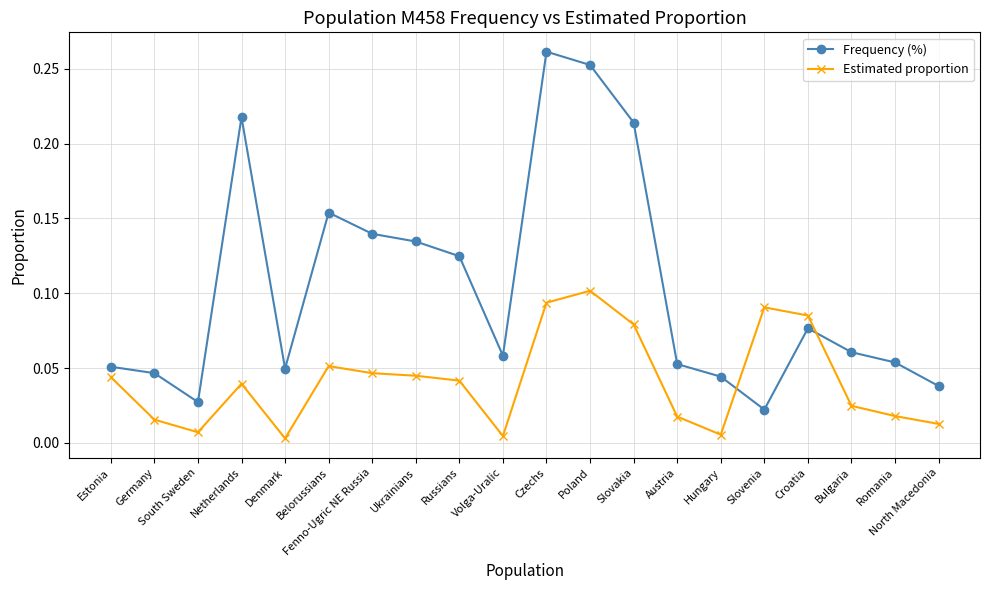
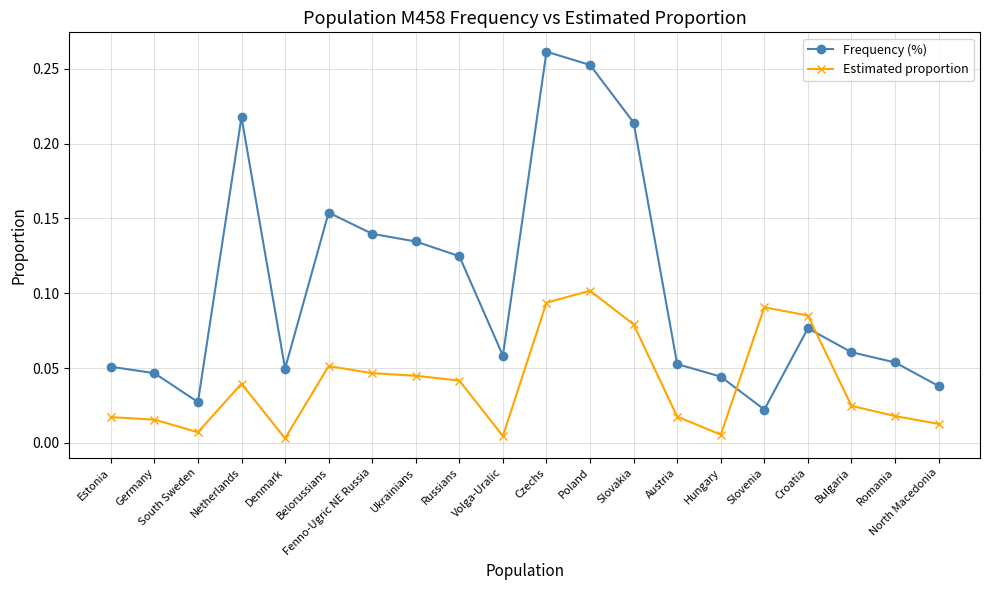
Estimated proportion, Estonia: 0.044 -> 0.017
